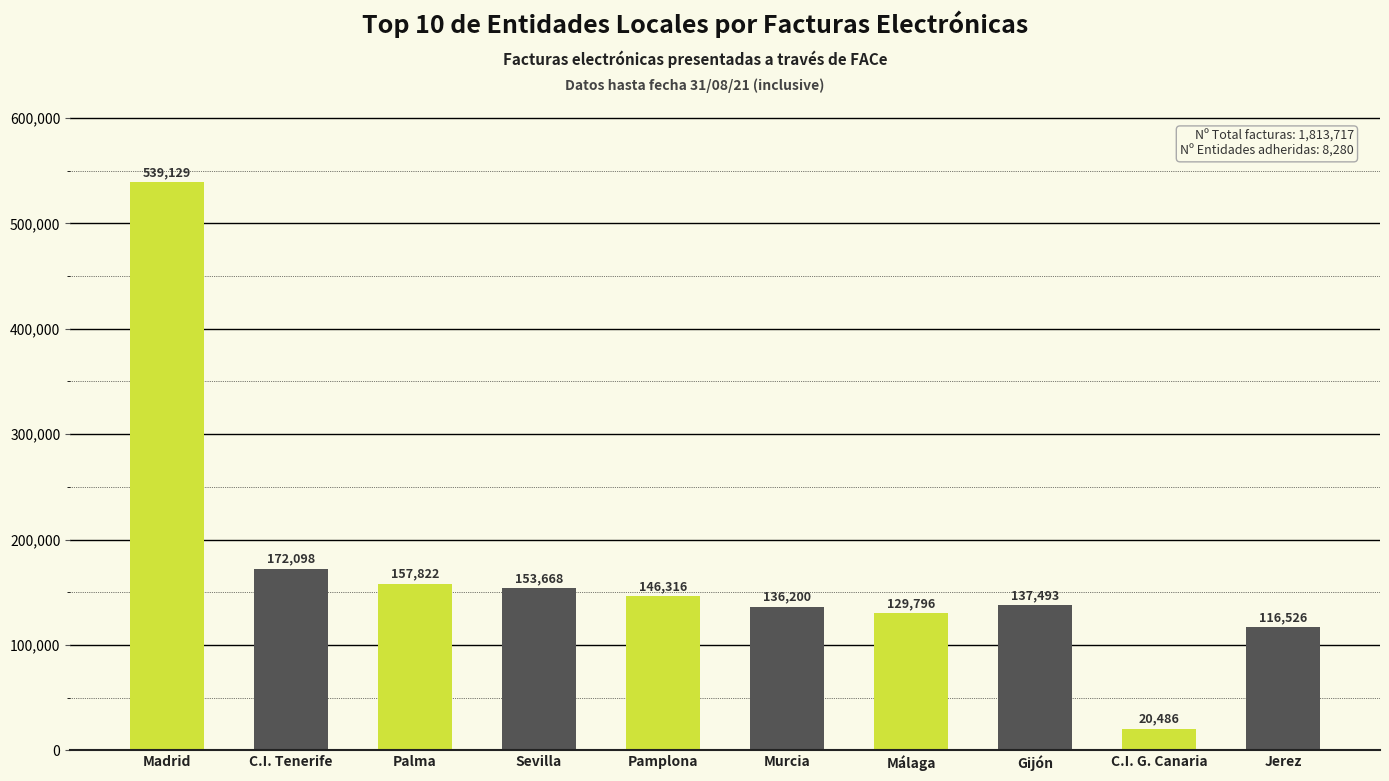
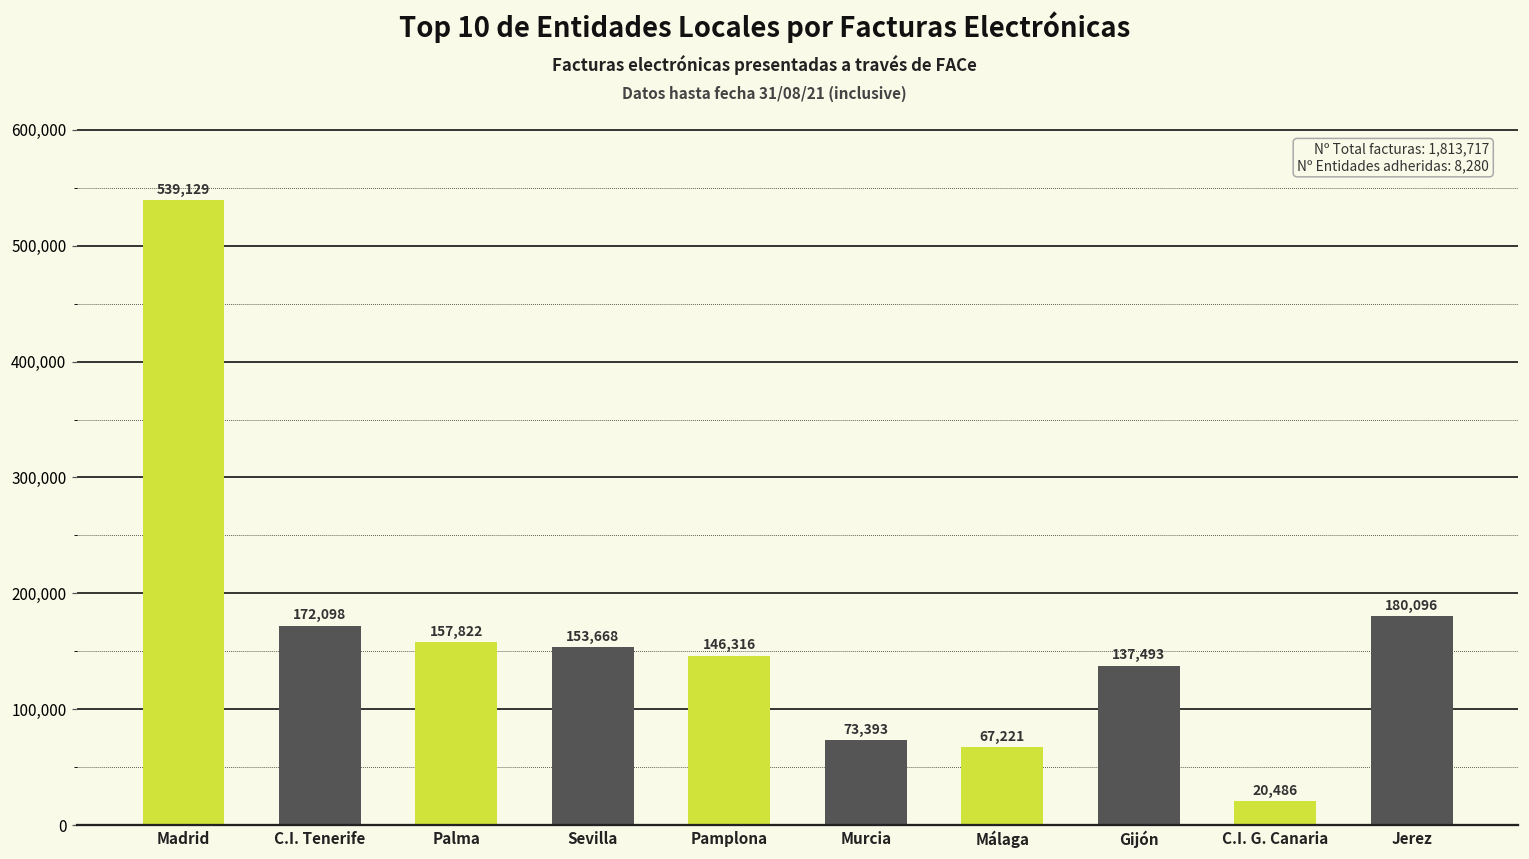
Murcia: 136,200 -> 73,393
Málaga: 129,796 -> 67,221
Jerez: 116,526 -> 180,096
